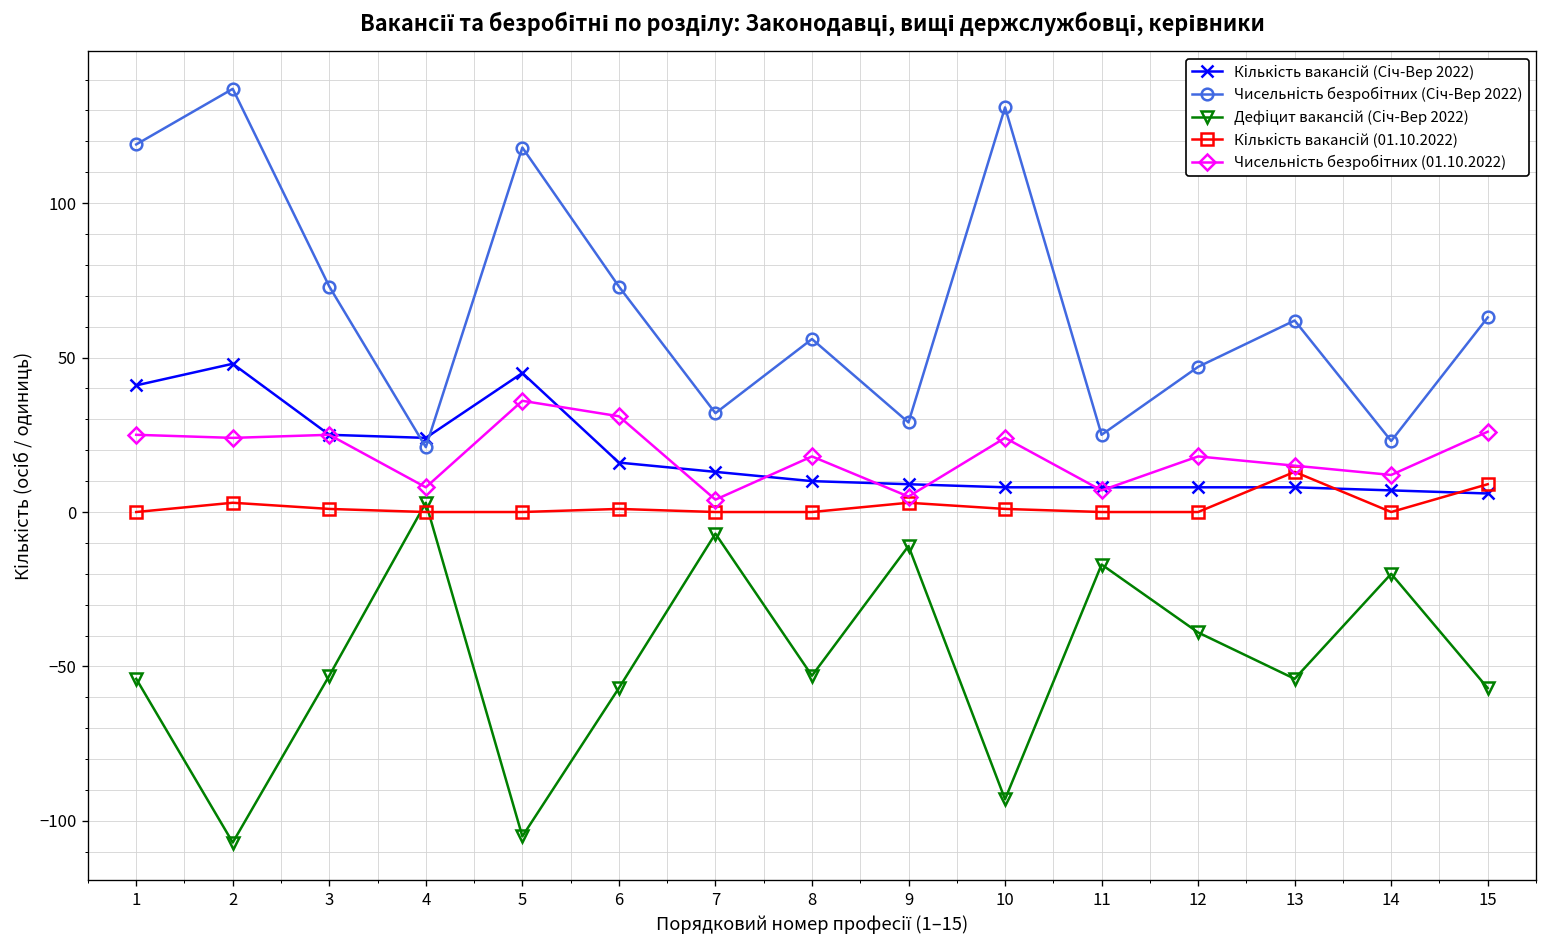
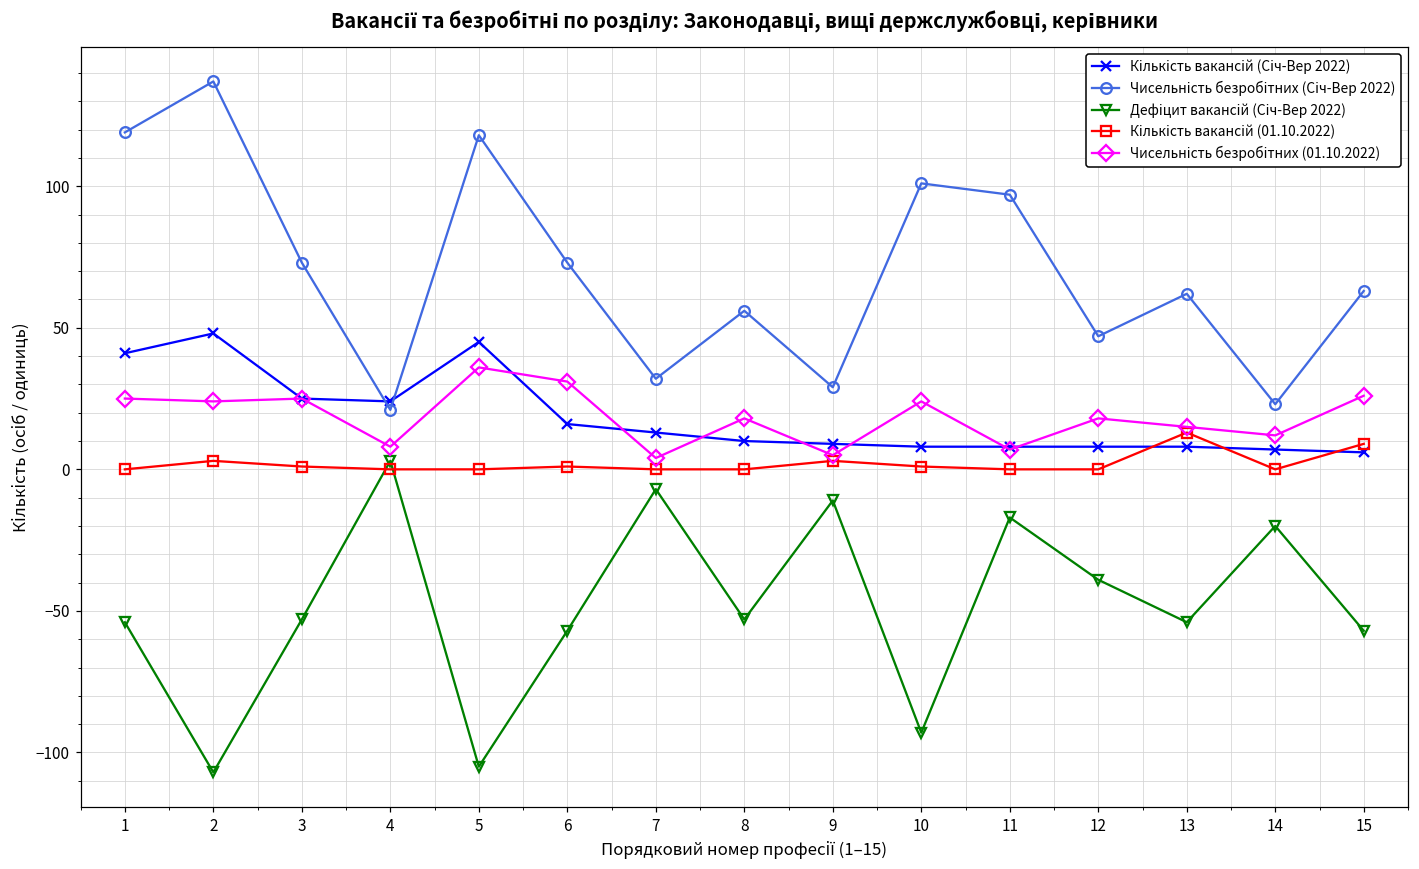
Чисельність безробітних (Січ-Вер 2022), 10: 131 -> 101
Чисельність безробітних (Січ-Вер 2022), 11: 25 -> 97
